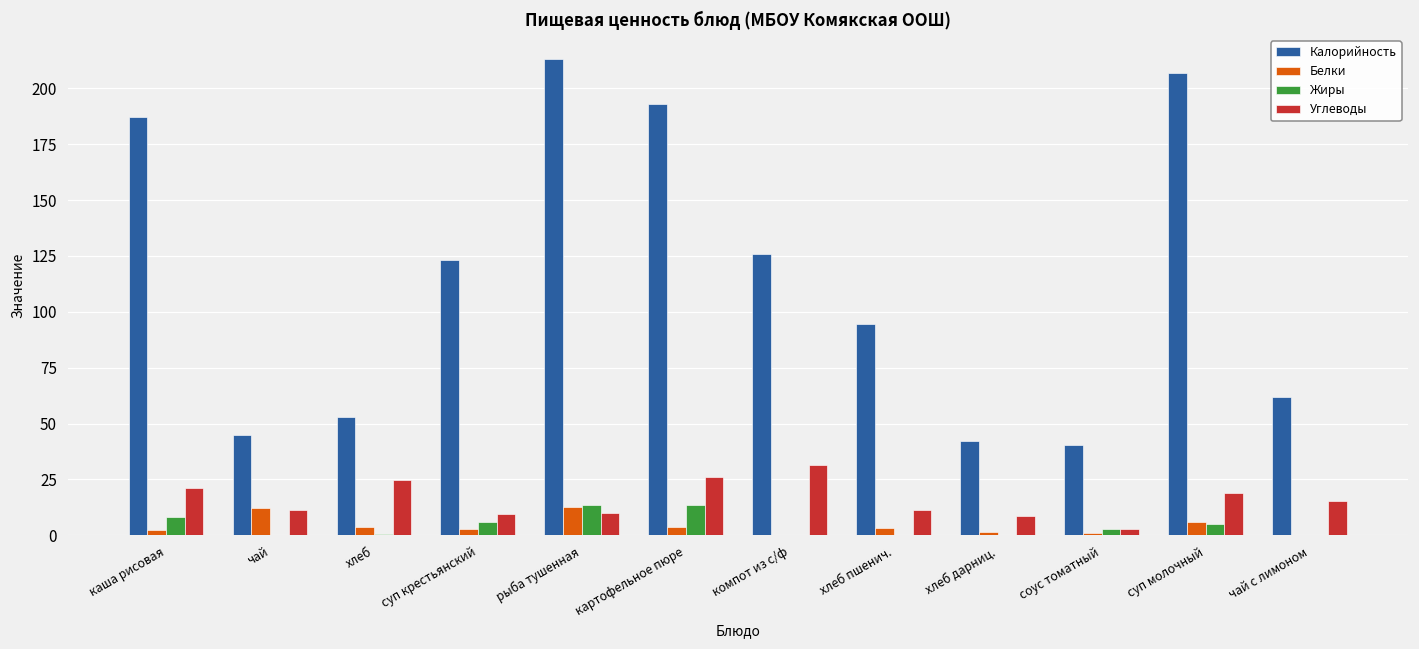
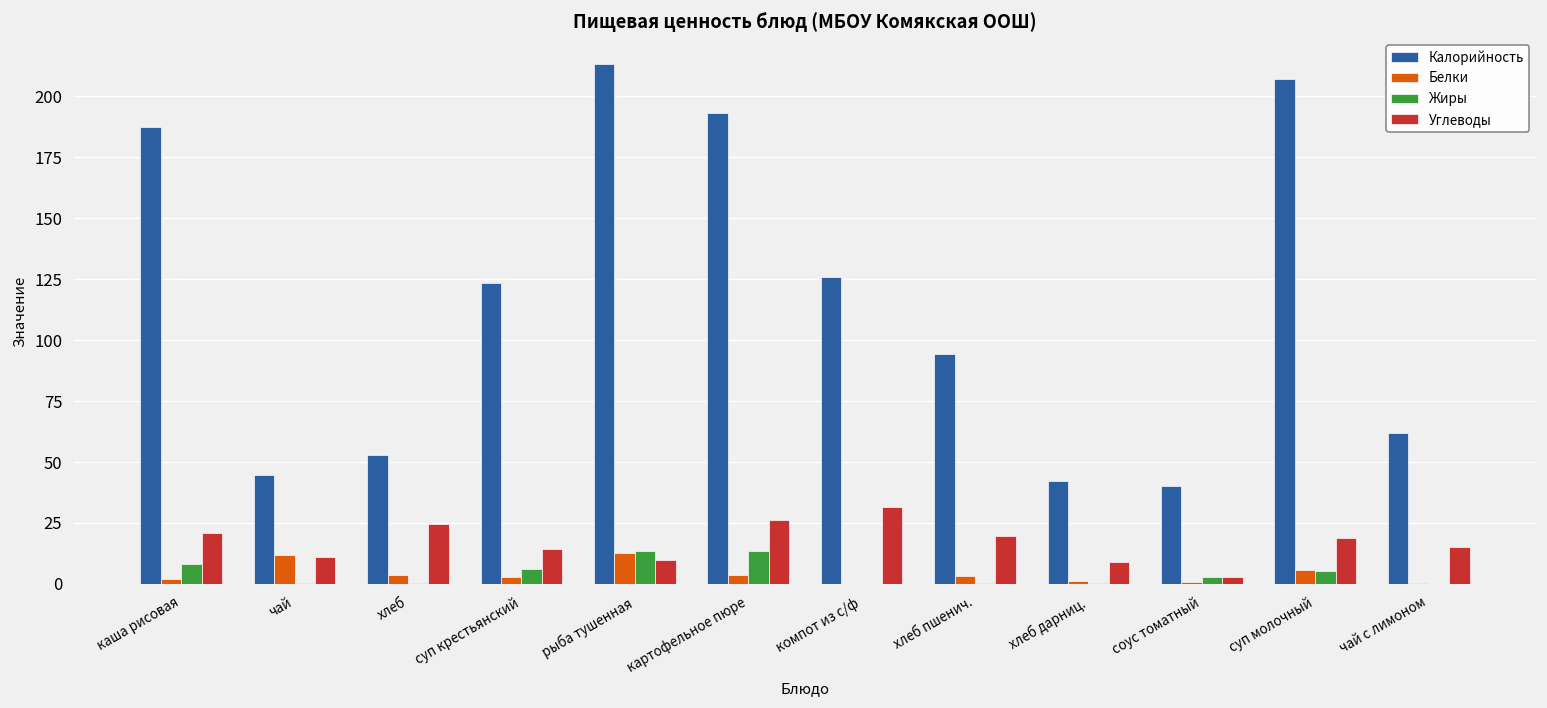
Углеводы, суп крестьянский: 10 -> 14
Углеводы, хлеб пшенич.: 11 -> 20
